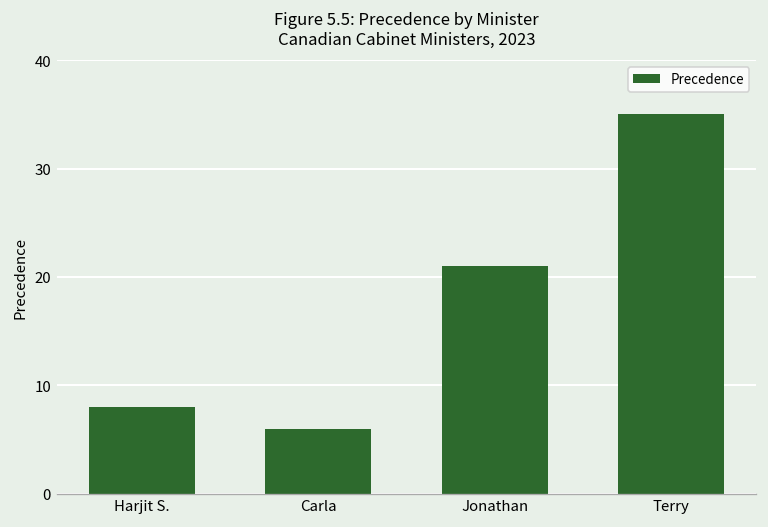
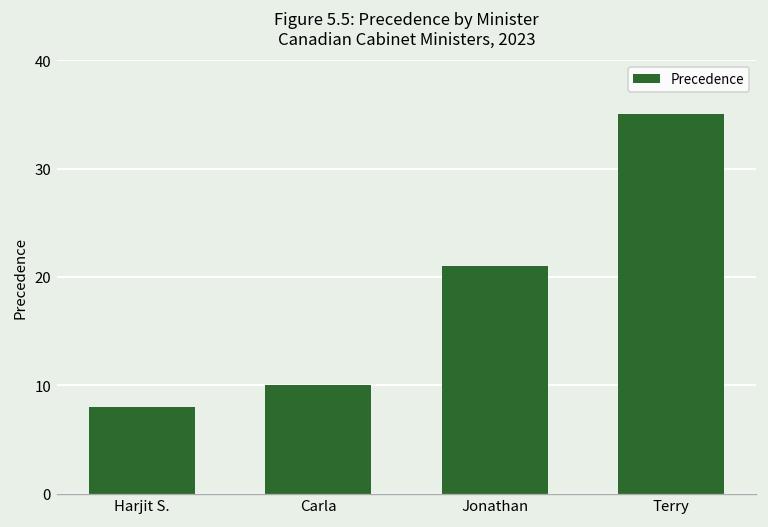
Carla: 6 -> 10
